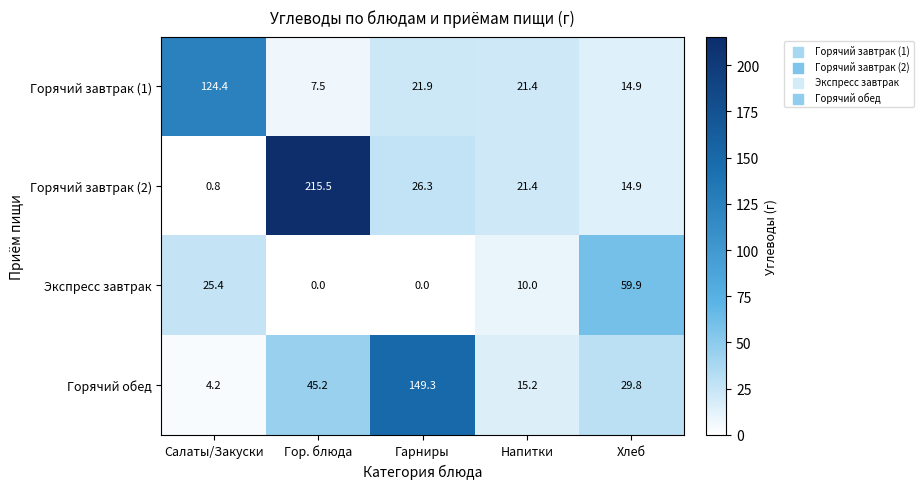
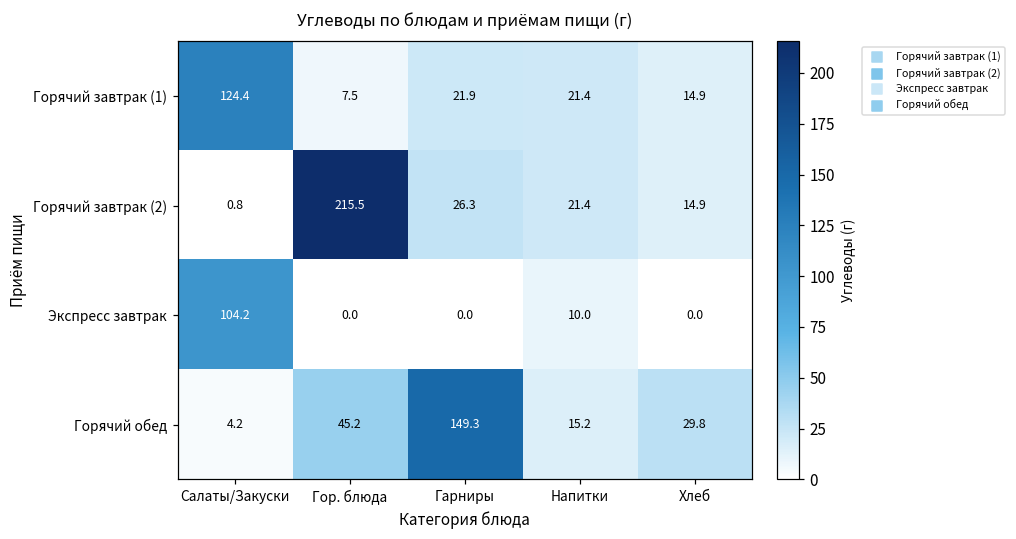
Экспресс завтрак, Салаты/Закуски: 25.4 -> 104.2
Экспресс завтрак, Хлеб: 59.9 -> 0.0
